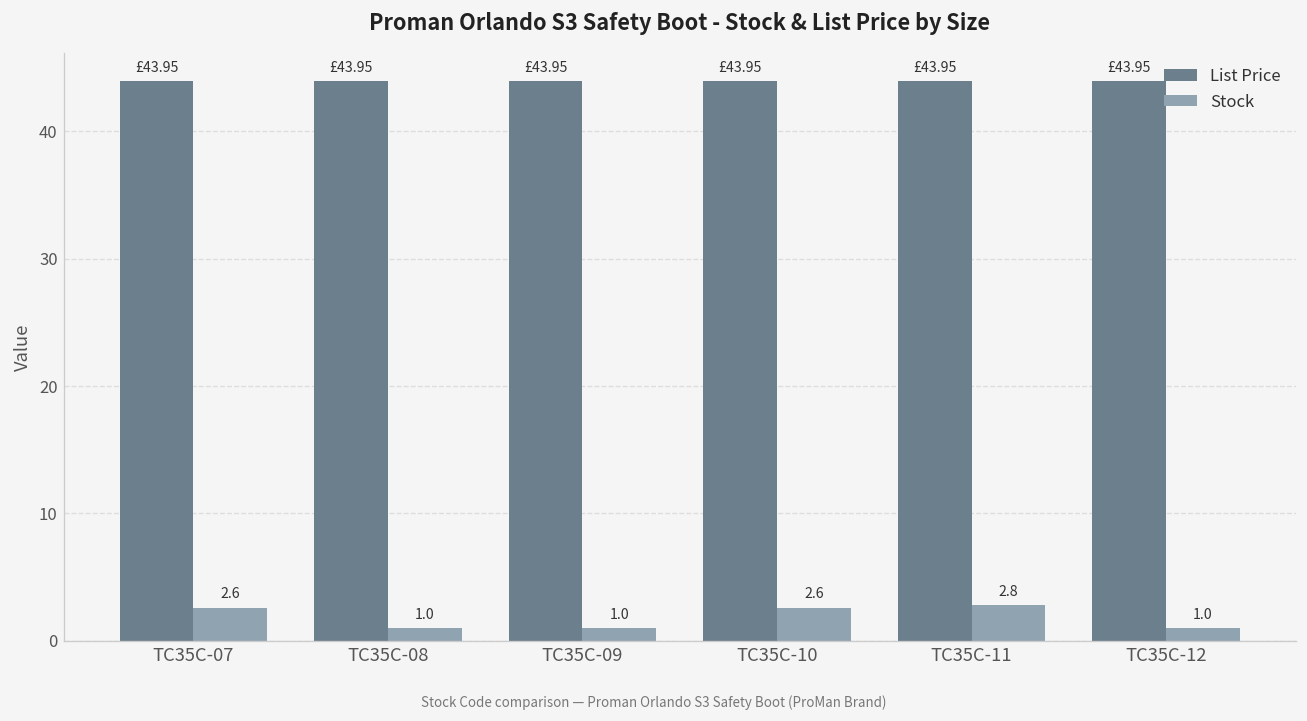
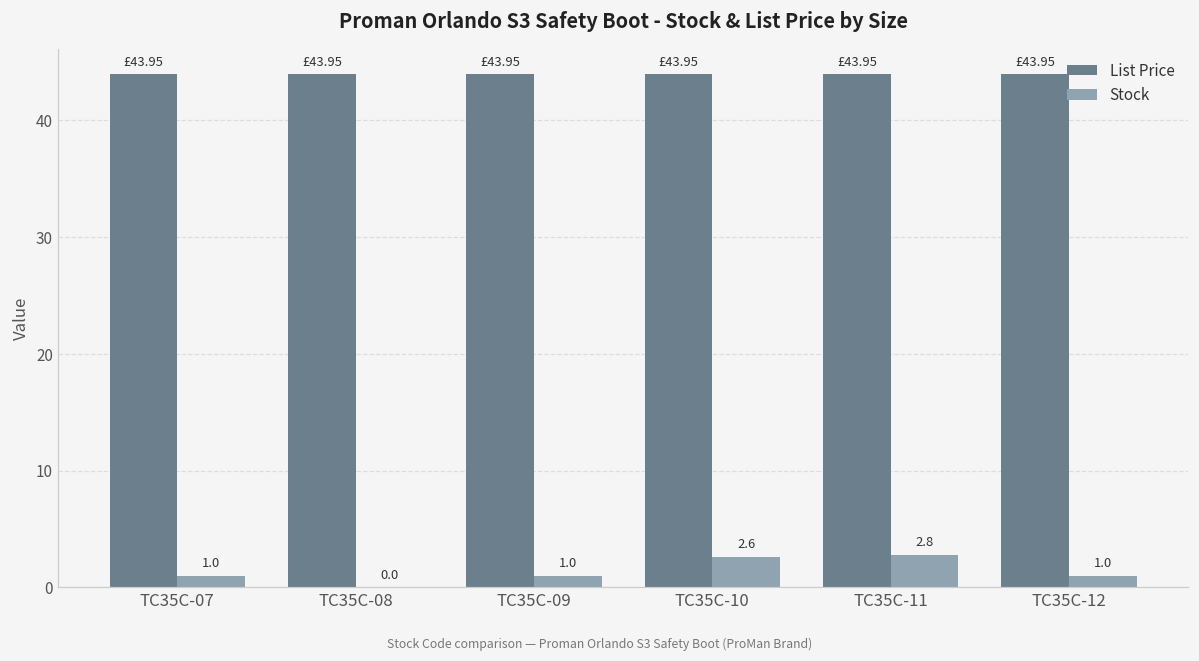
Stock, TC35C-07: 2.6 -> 1.0
Stock, TC35C-08: 1.0 -> 0.0
